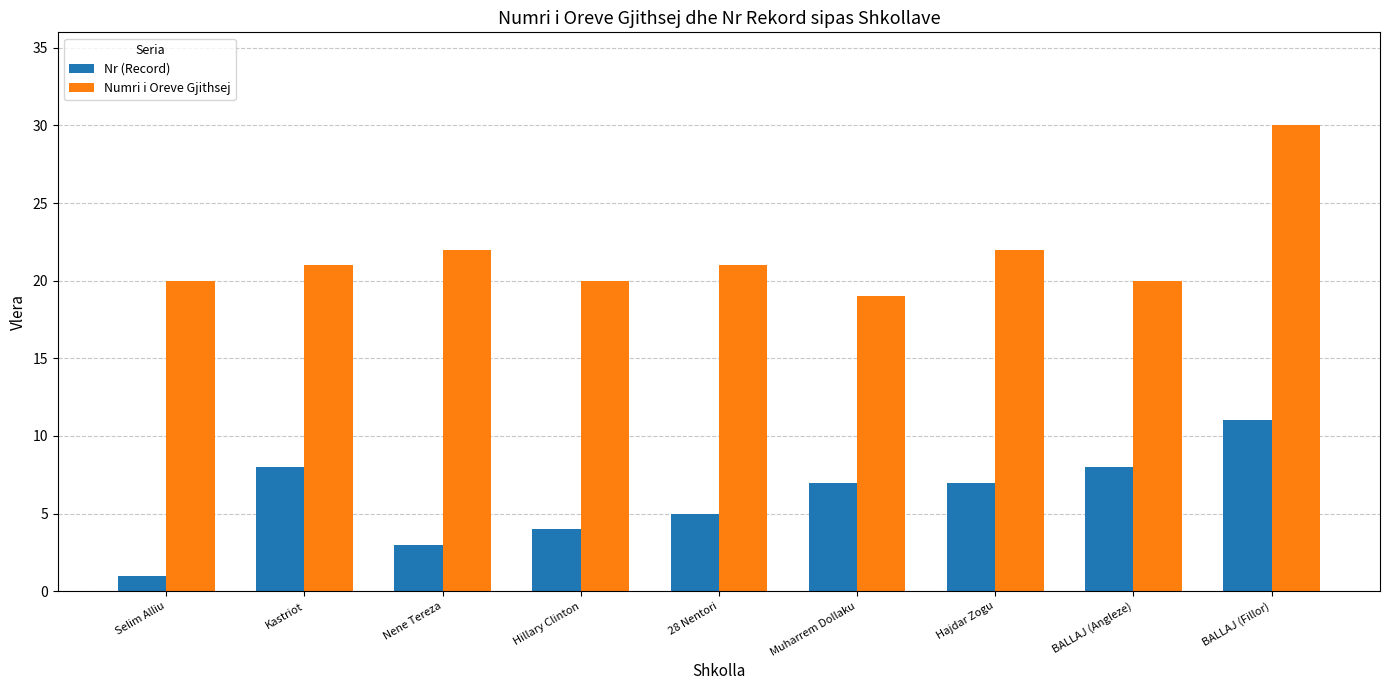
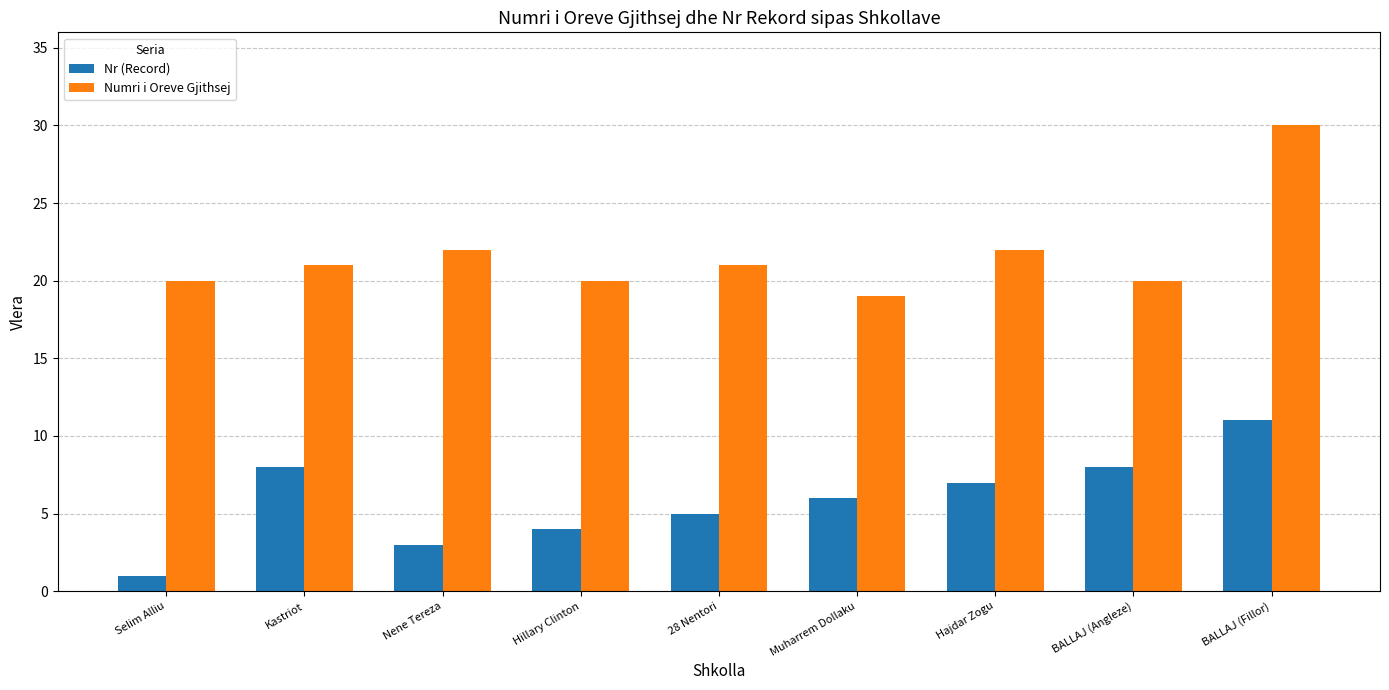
Nr (Record), Muharrem Dollaku: 7 -> 6
